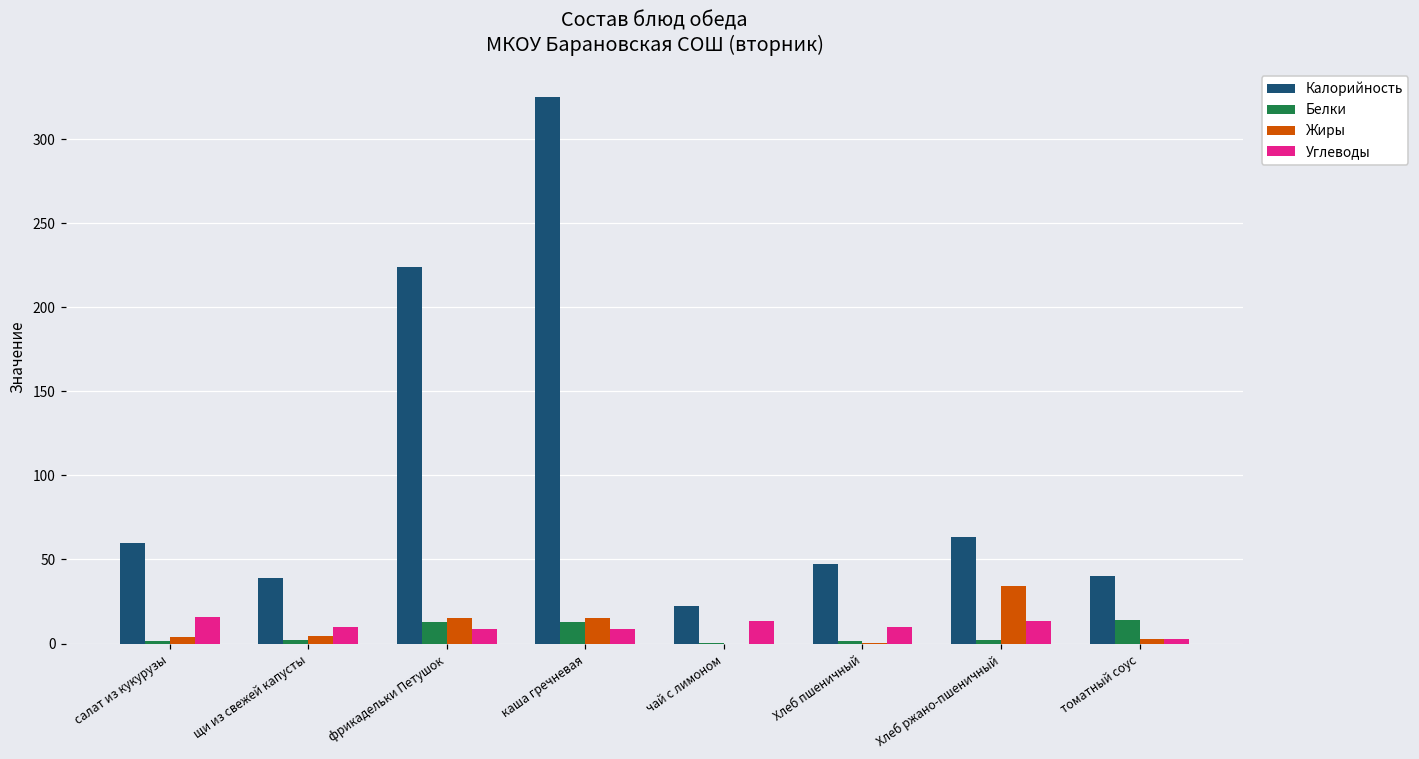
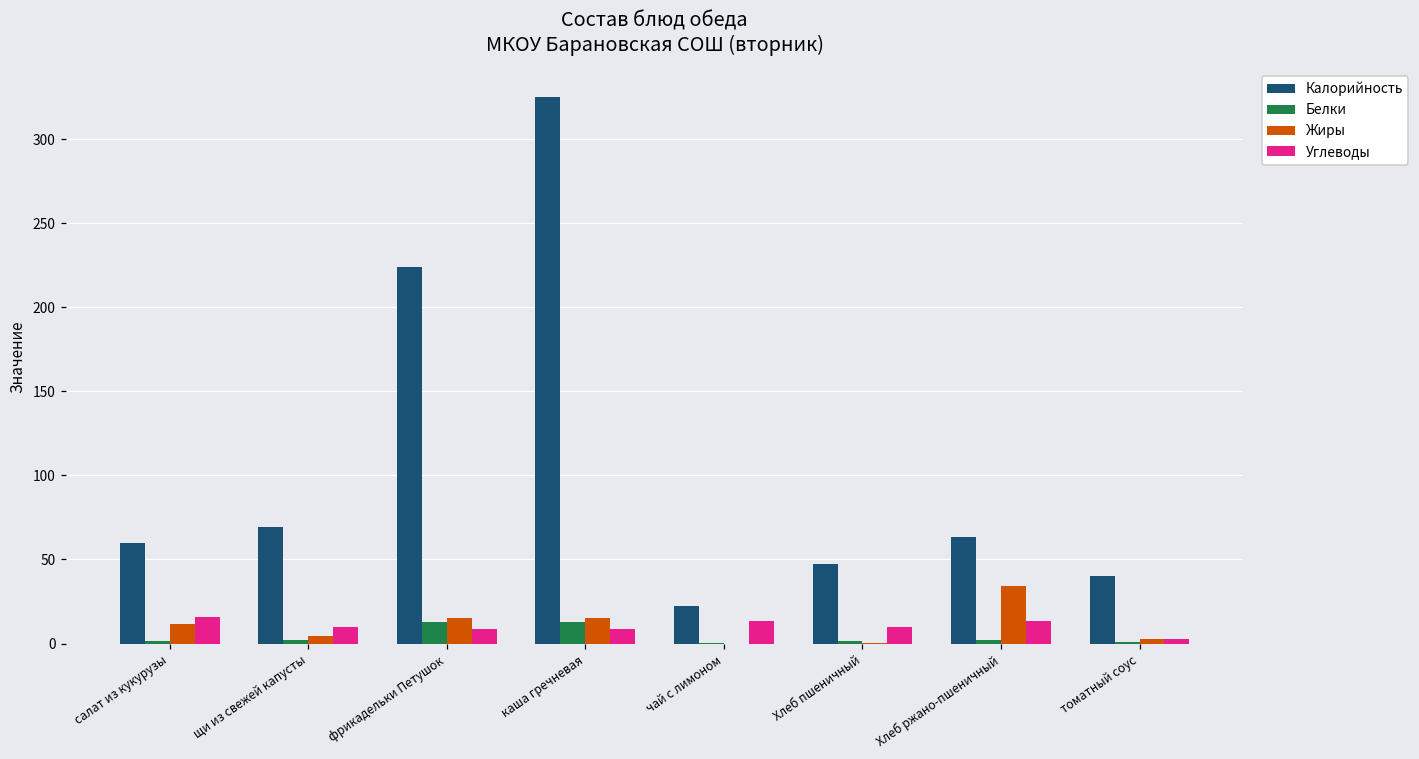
Жиры, салат из кукурузы: 4 -> 11
Калорийность, щи из свежей капусты: 39 -> 69
Белки, томатный соус: 14 -> 1
